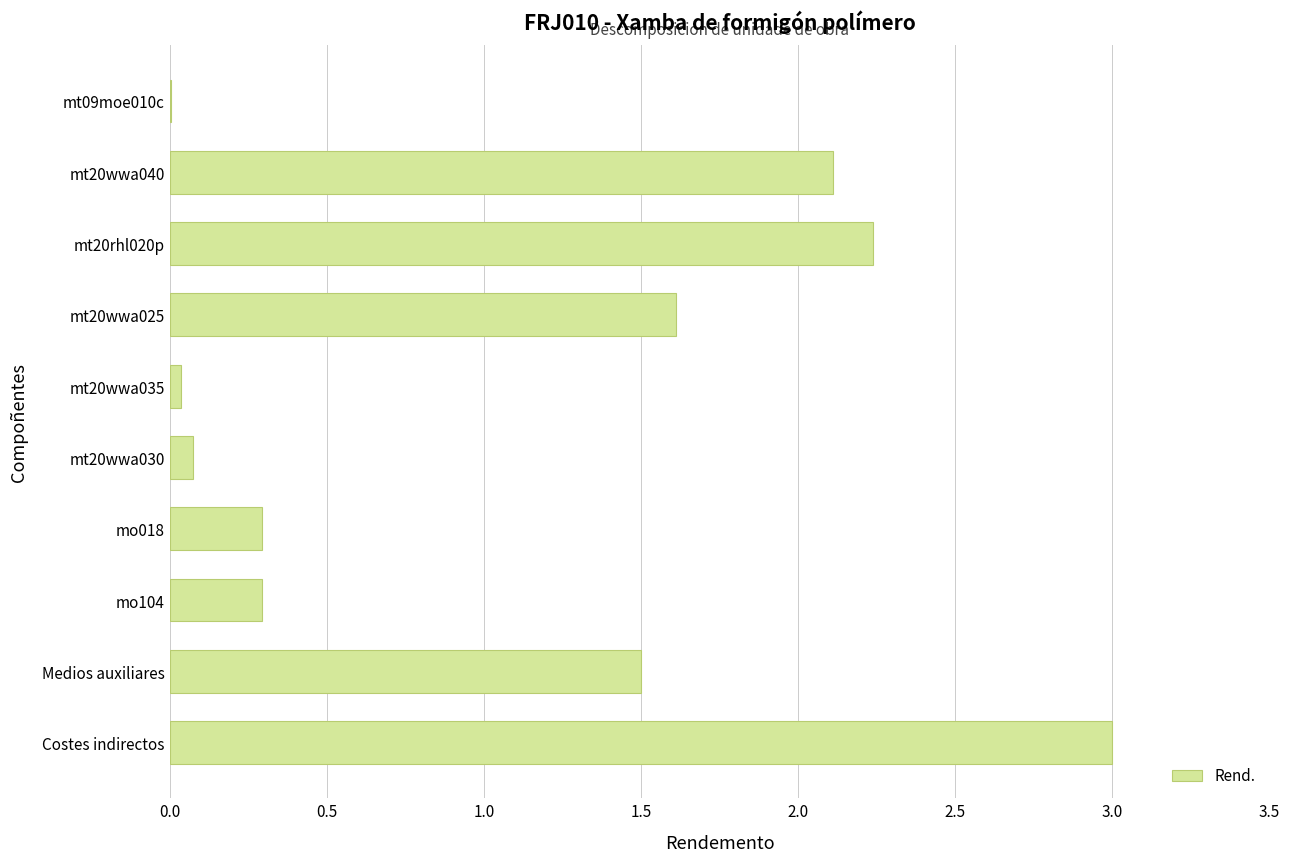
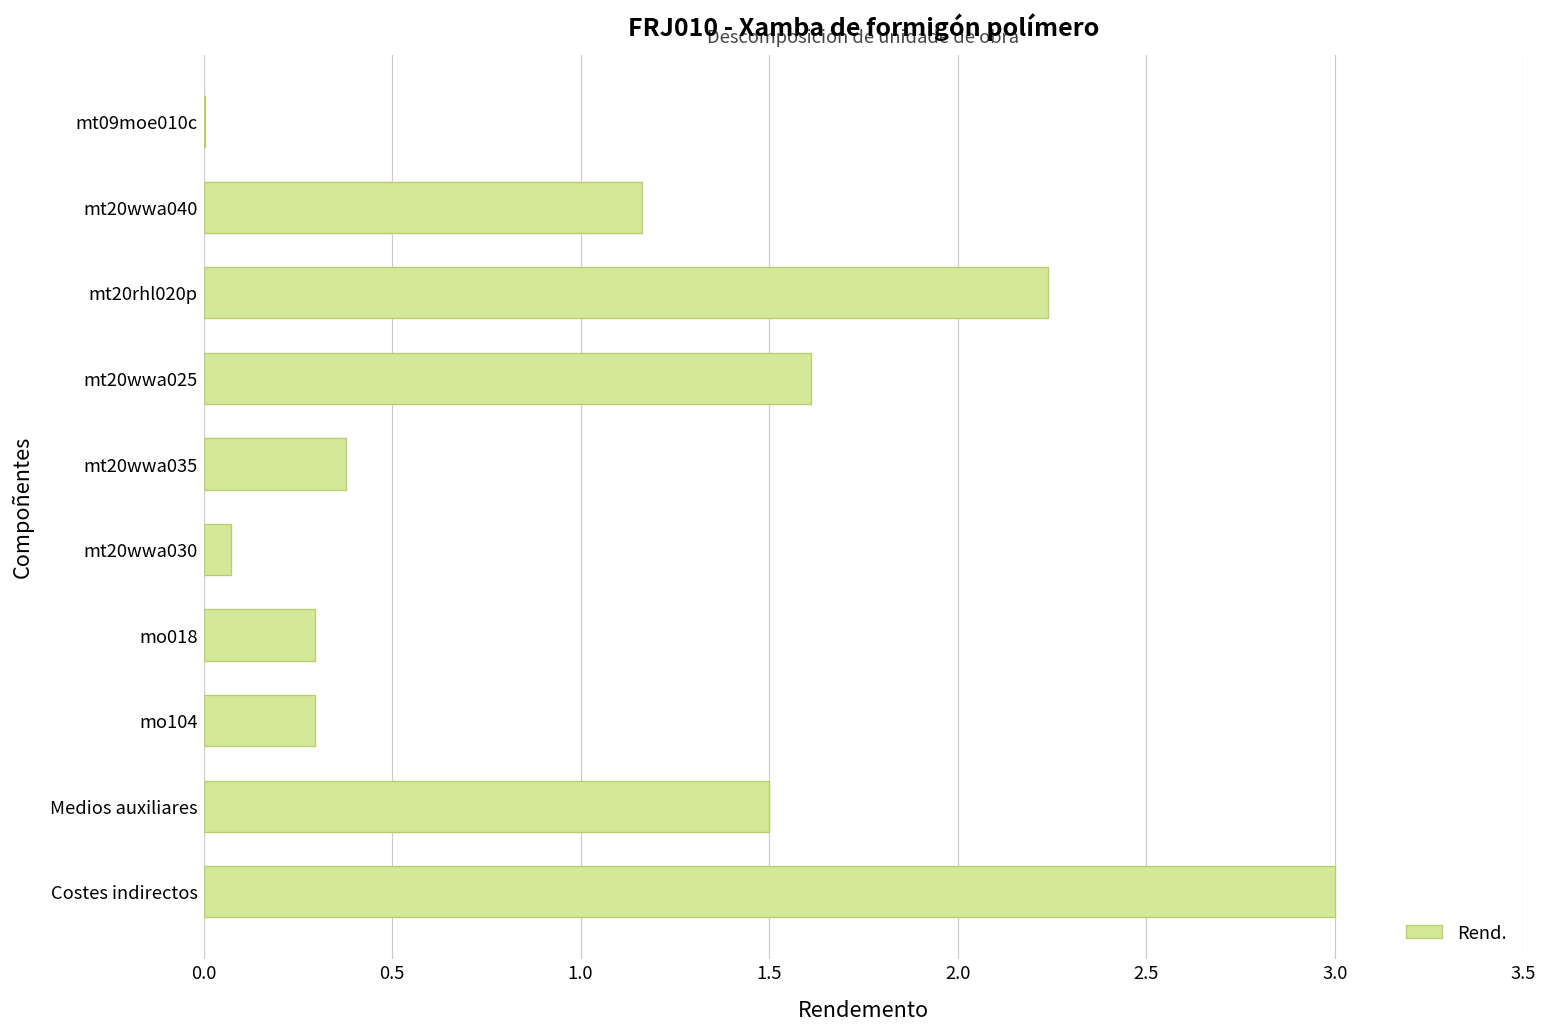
mt20wwa040: 2.11 -> 1.16
mt20wwa035: 0.04 -> 0.38
